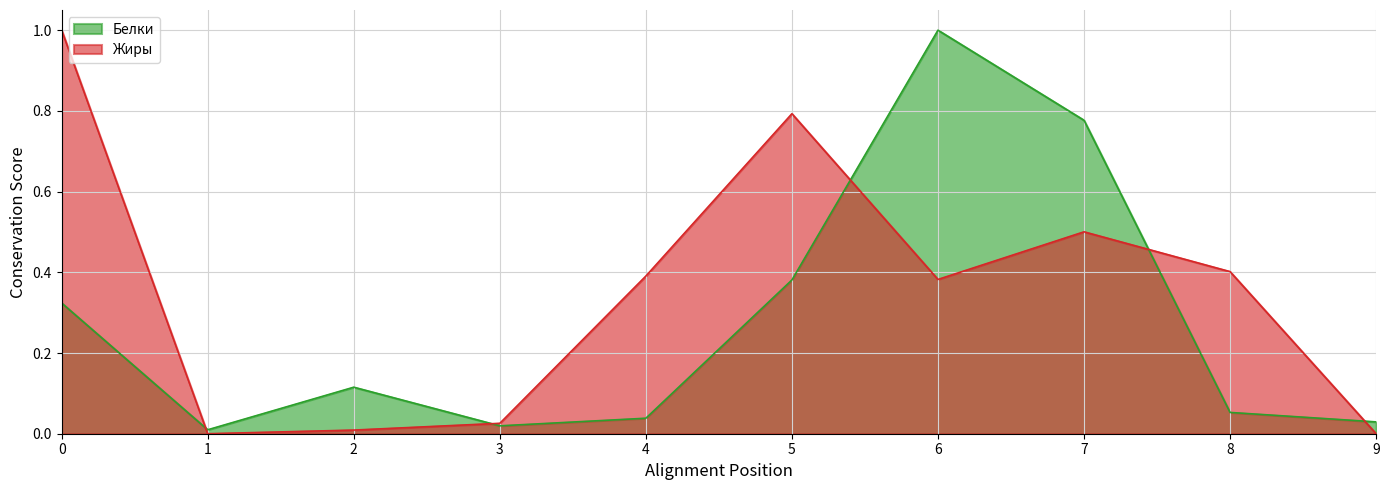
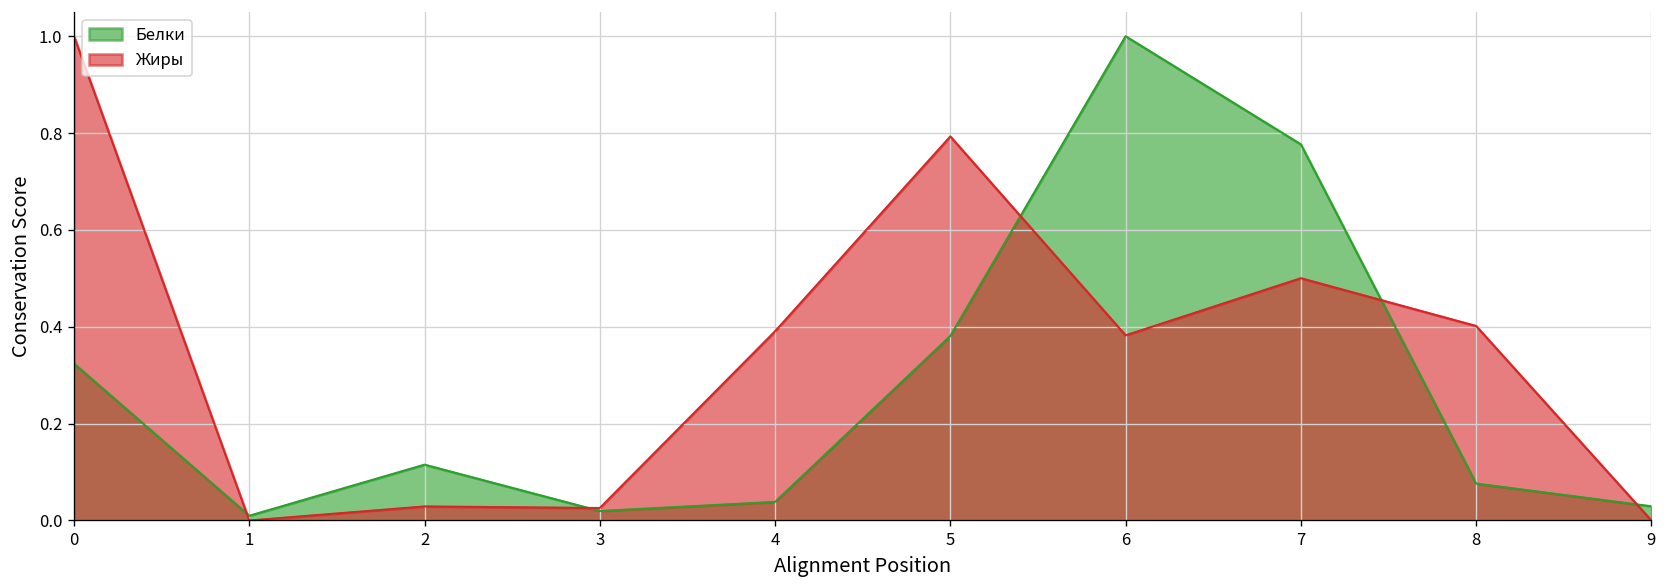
Жиры, 2: 0.01 -> 0.03
Белки, 8: 0.05 -> 0.08
